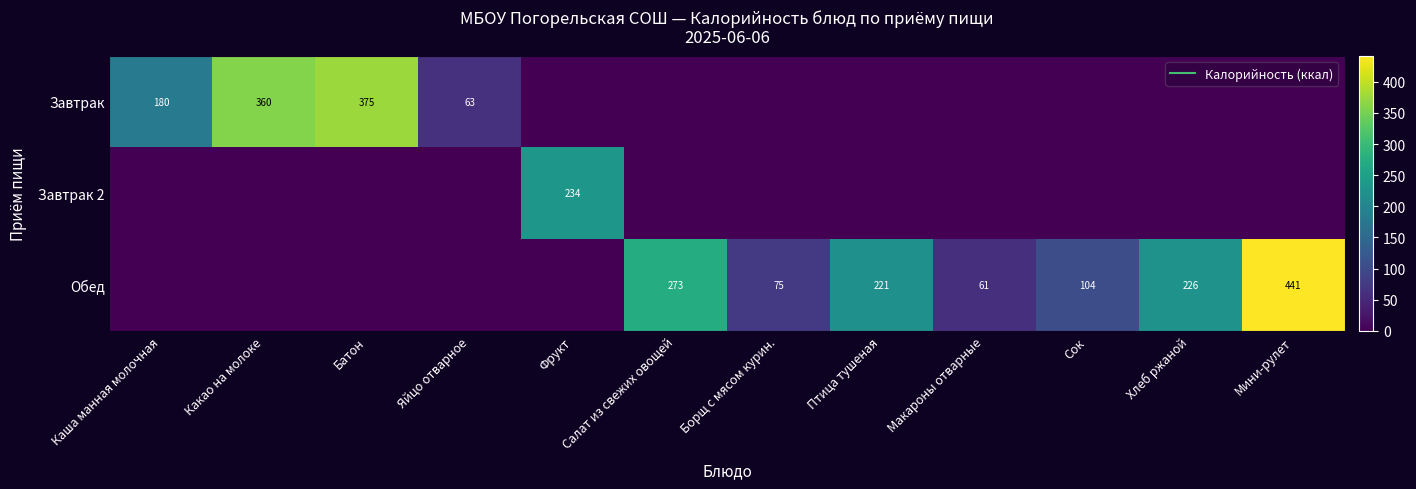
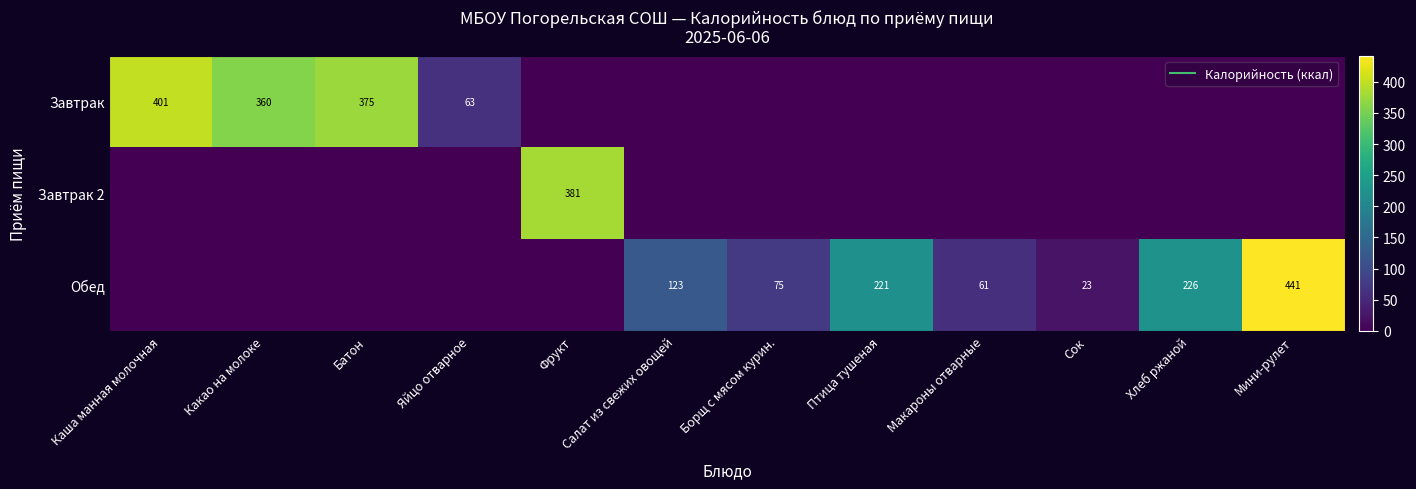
Завтрак, Каша манная молочная: 180 -> 401
Завтрак 2, Фрукт: 234 -> 381
Обед, Салат из свежих овощей: 273 -> 123
Обед, Сок: 104 -> 23
